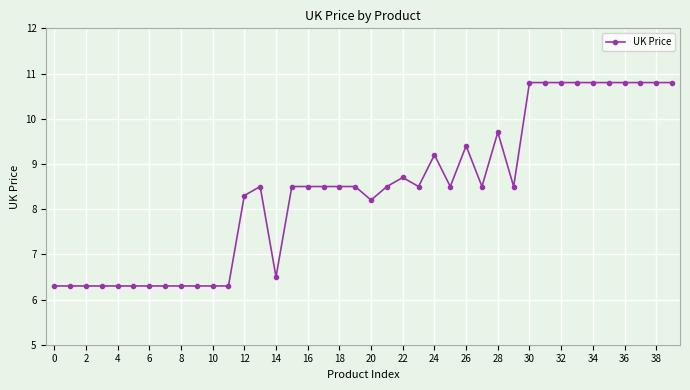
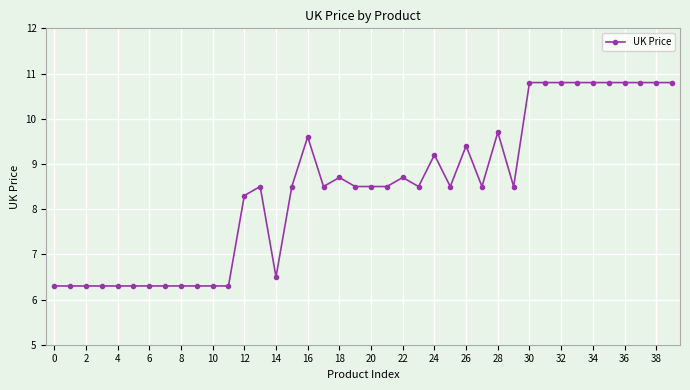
16: 8.5 -> 9.6
18: 8.5 -> 8.7
20: 8.2 -> 8.5
